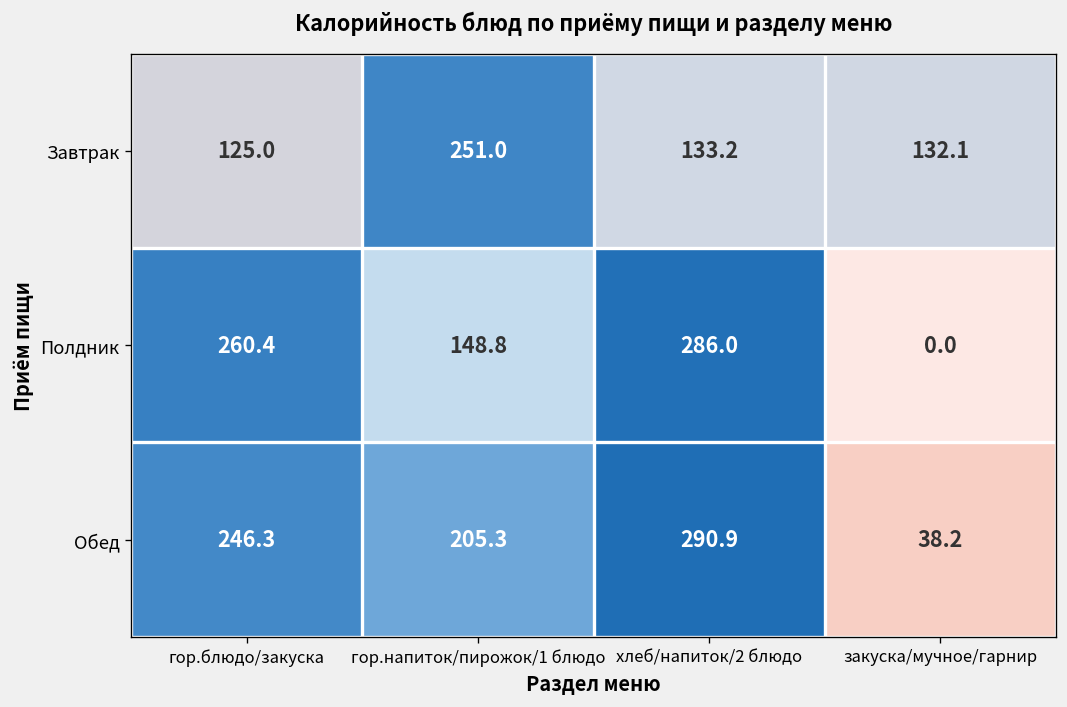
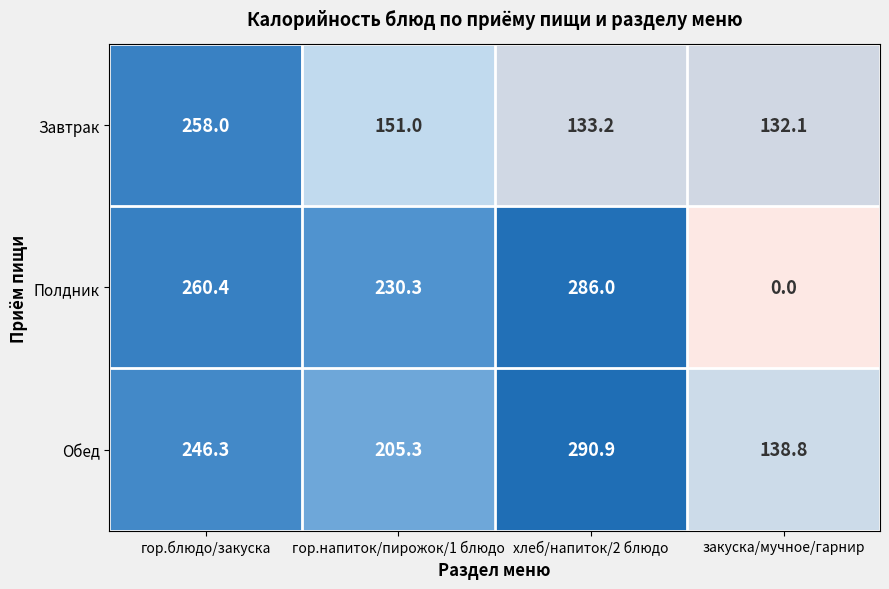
Завтрак, гор.блюдо/закуска: 125.0 -> 258.0
Завтрак, гор.напиток/пирожок/1 блюдо: 251.0 -> 151.0
Полдник, гор.напиток/пирожок/1 блюдо: 148.8 -> 230.3
Обед, закуска/мучное/гарнир: 38.2 -> 138.8
